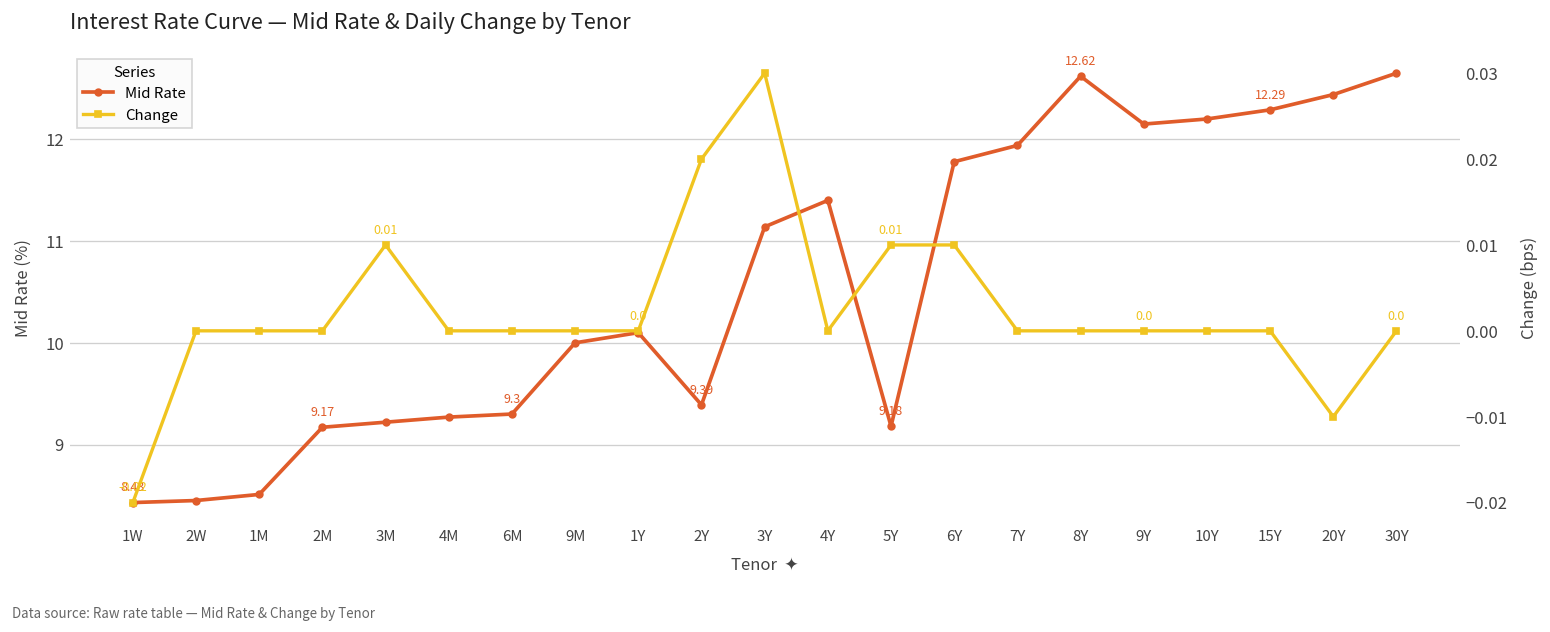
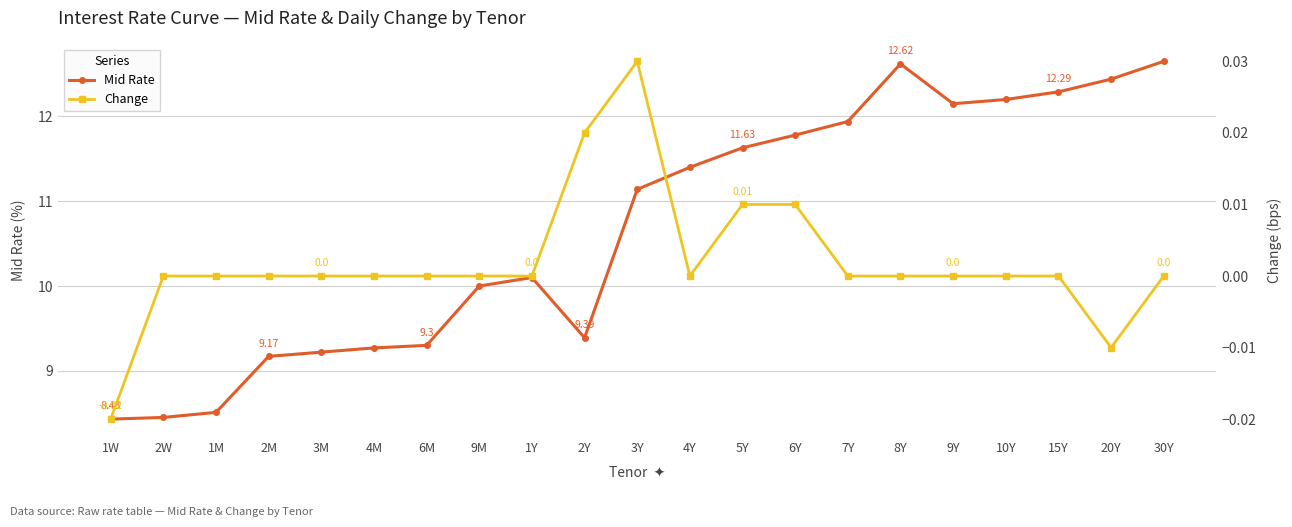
Mid Rate, 5Y: 9.18 -> 11.63
Change, 3M: 0.01 -> 0.0
